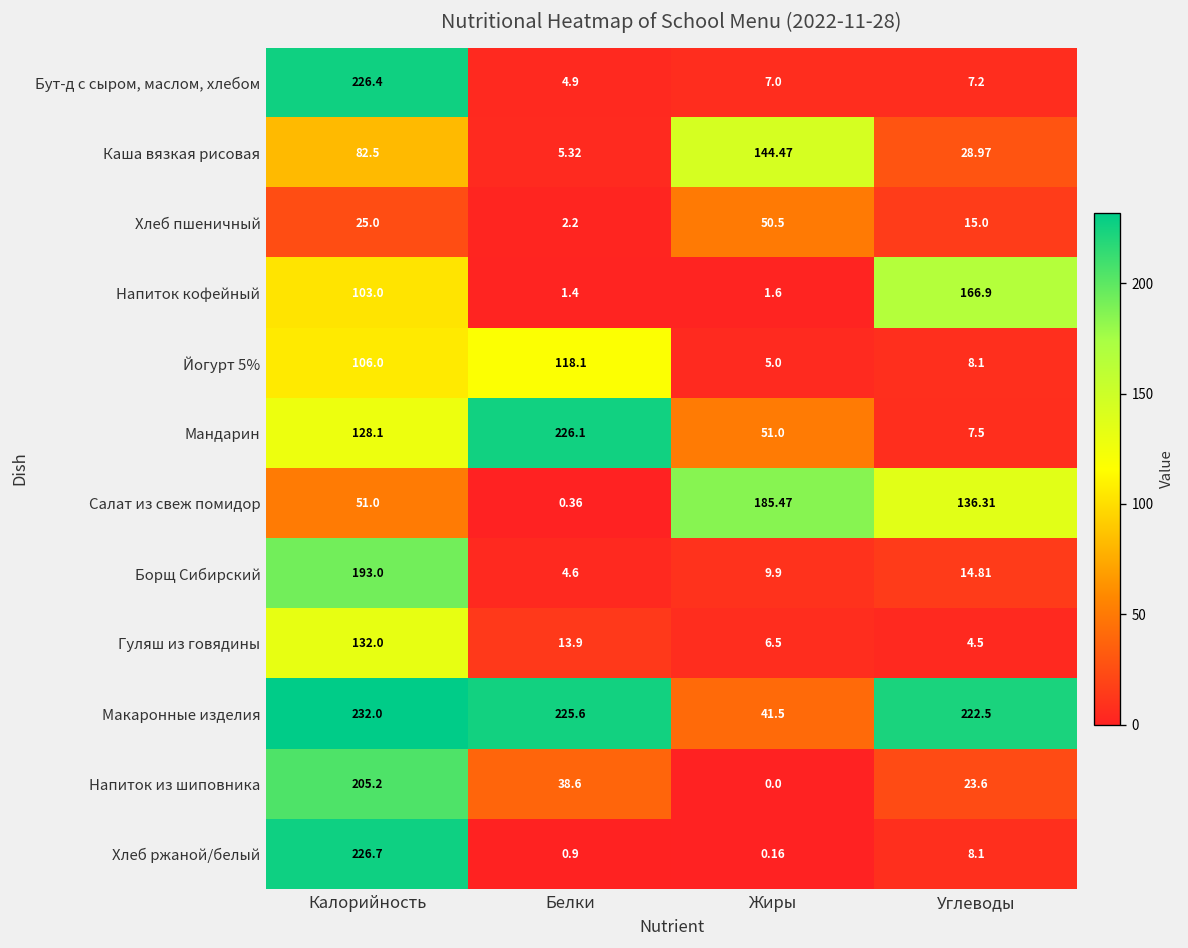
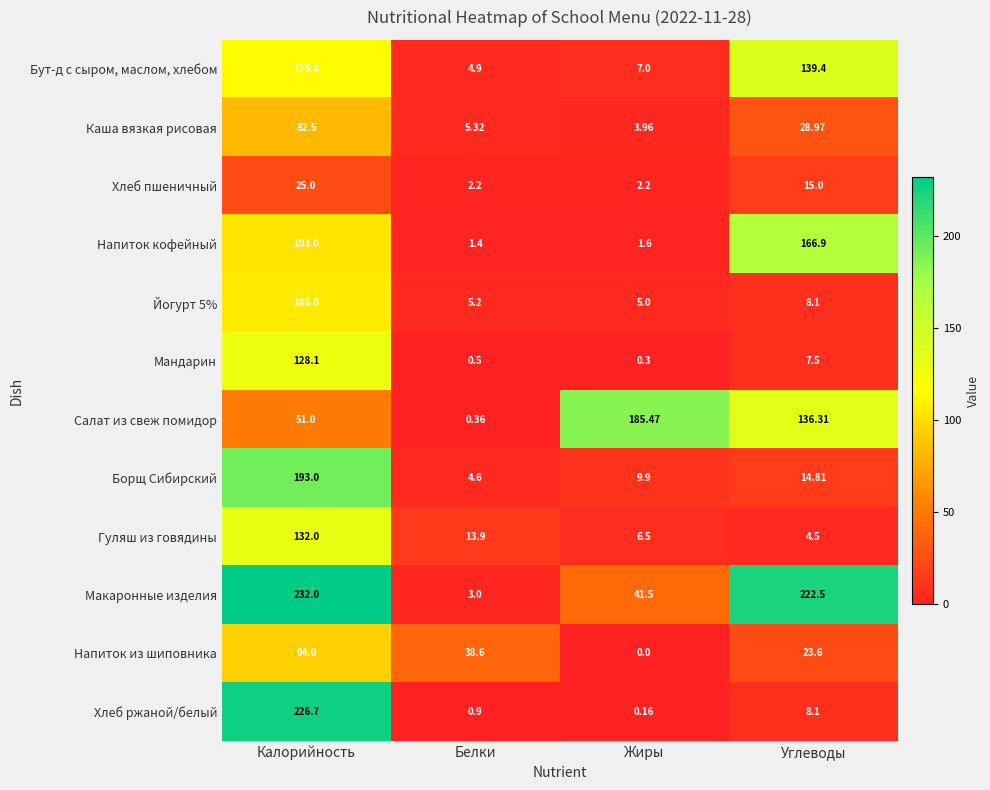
Бут-д с сыром, маслом, хлебом, Калорийность: 226.4 -> 115.0
Бут-д с сыром, маслом, хлебом, Углеводы: 7.2 -> 139.4
Каша вязкая рисовая, Жиры: 144.47 -> 3.96
Хлеб пшеничный, Жиры: 50.5 -> 2.2
Йогурт 5%, Белки: 118.1 -> 5.2
Мандарин, Белки: 226.1 -> 0.5
Мандарин, Жиры: 51.0 -> 0.3
Макаронные изделия, Белки: 225.6 -> 3.0
Напиток из шиповника, Калорийность: 205.2 -> 94.0
